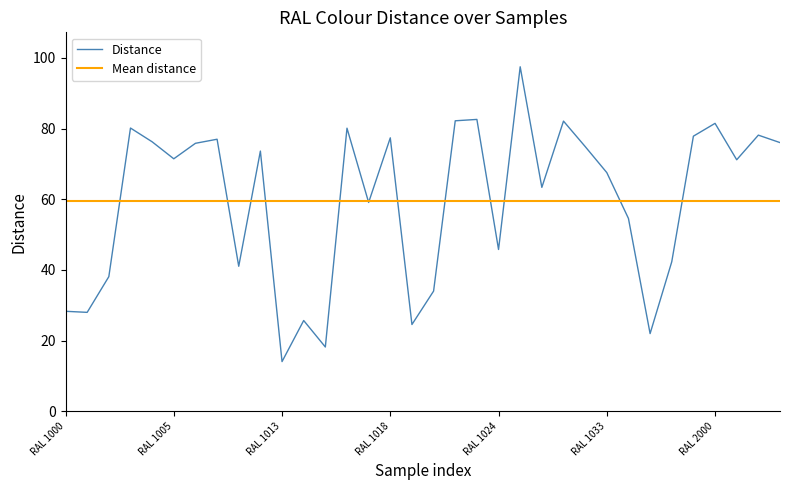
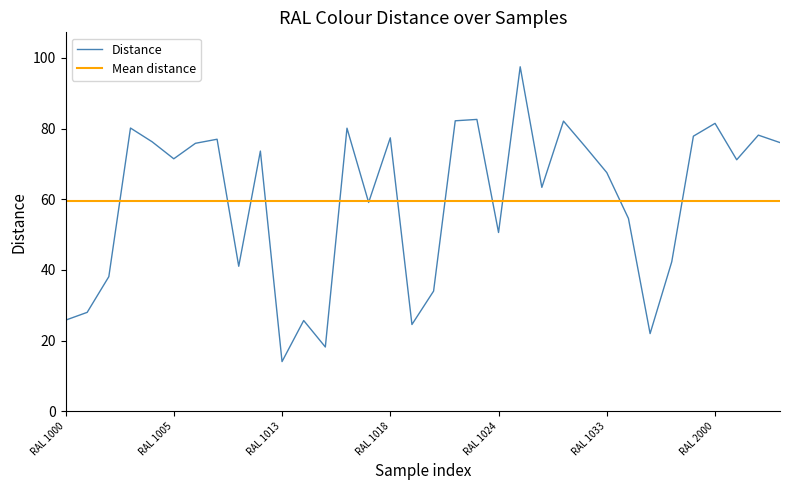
RAL 1000: 28 -> 26
RAL 1024: 46 -> 51
